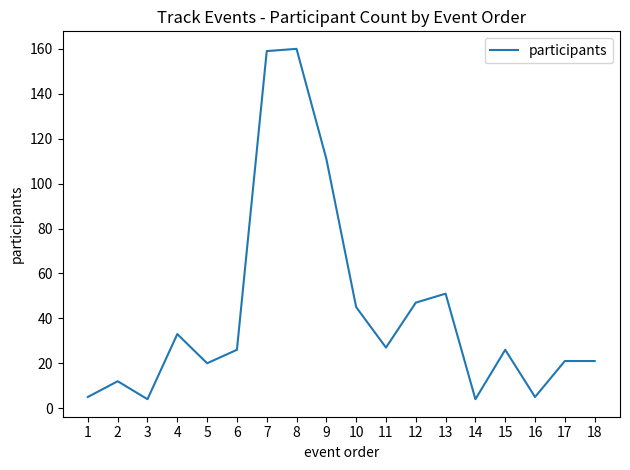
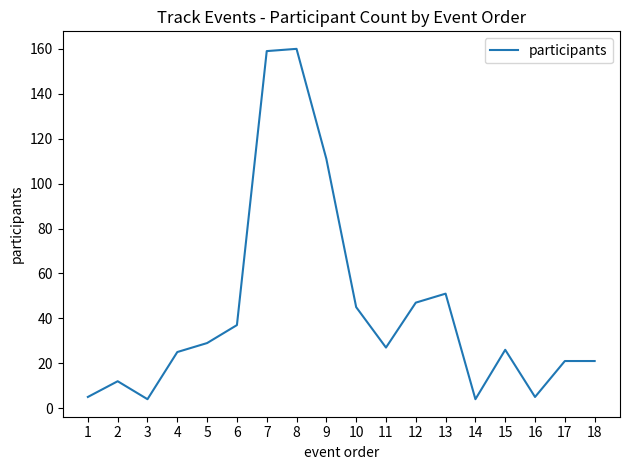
4: 33 -> 25
5: 20 -> 29
6: 26 -> 37
